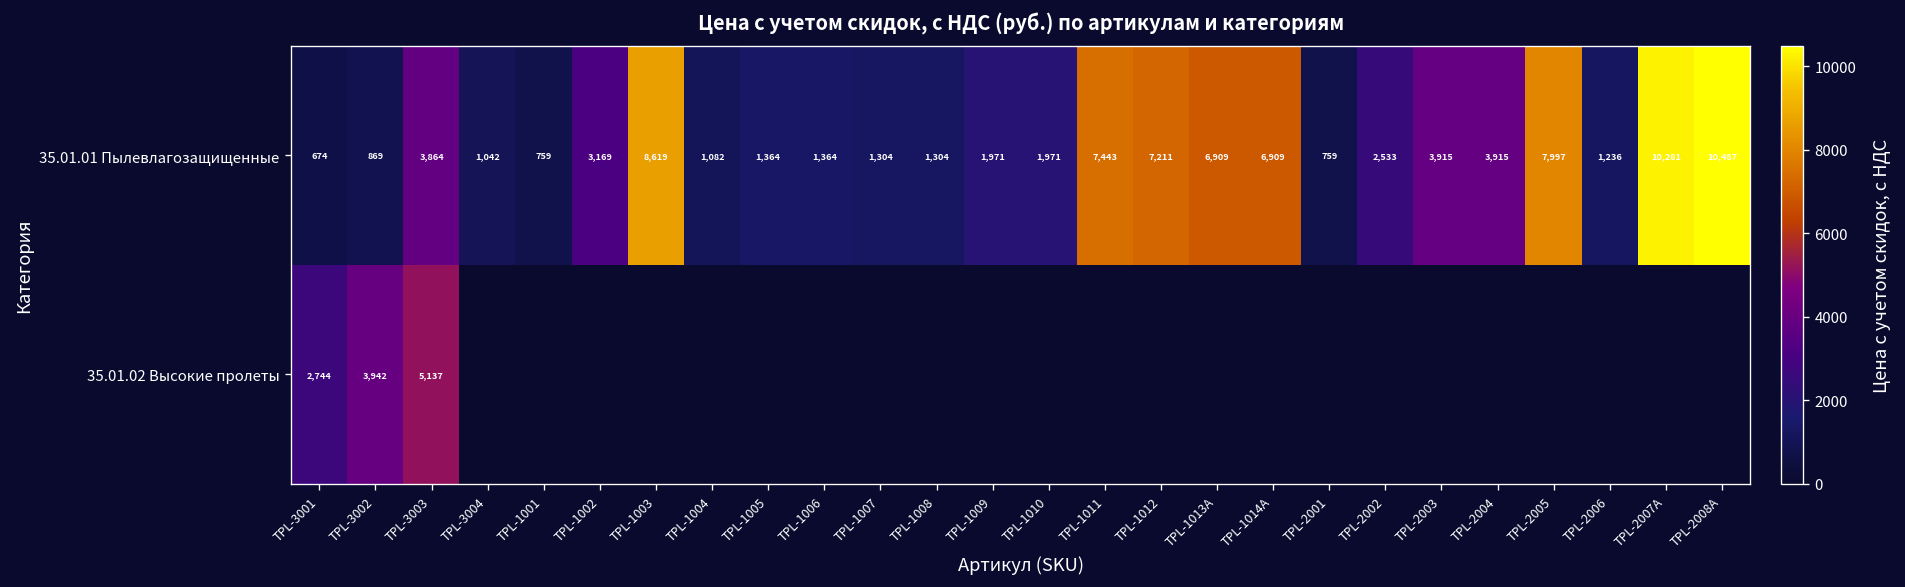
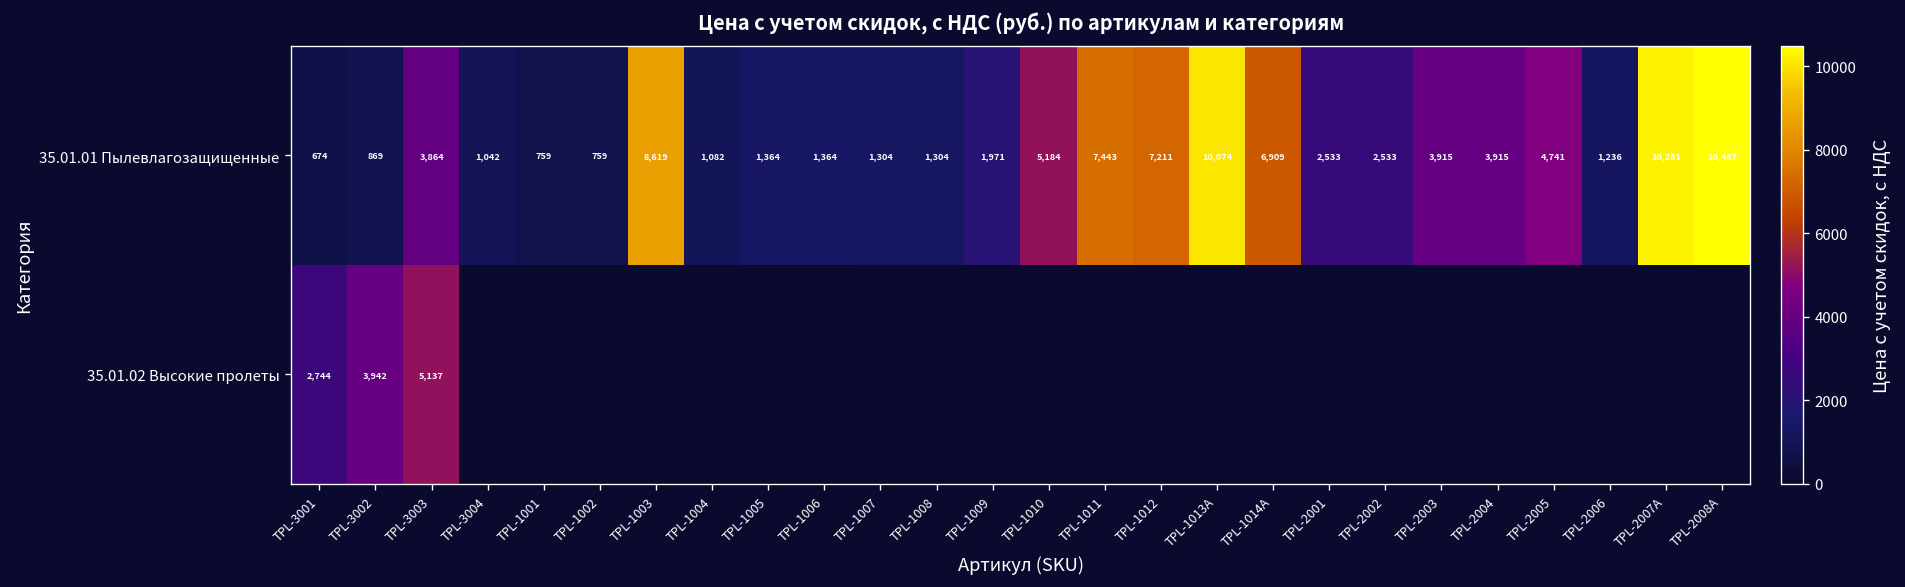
35.01.01 Пылевлагозащищенные, TPL-1002: 3,169 -> 759
35.01.01 Пылевлагозащищенные, TPL-1010: 1,971 -> 5,184
35.01.01 Пылевлагозащищенные, TPL-1013A: 6,909 -> 10,074
35.01.01 Пылевлагозащищенные, TPL-2001: 759 -> 2,533
35.01.01 Пылевлагозащищенные, TPL-2005: 7,997 -> 4,741
